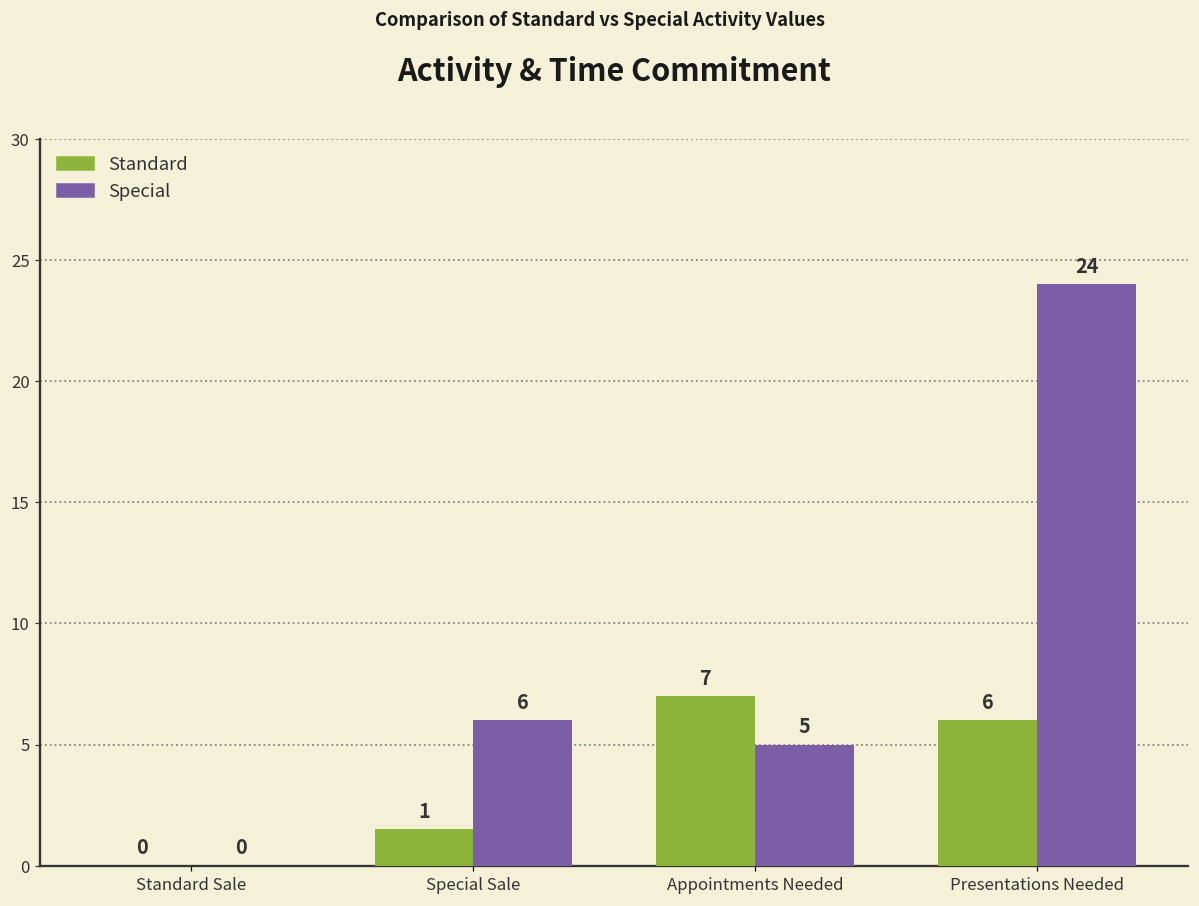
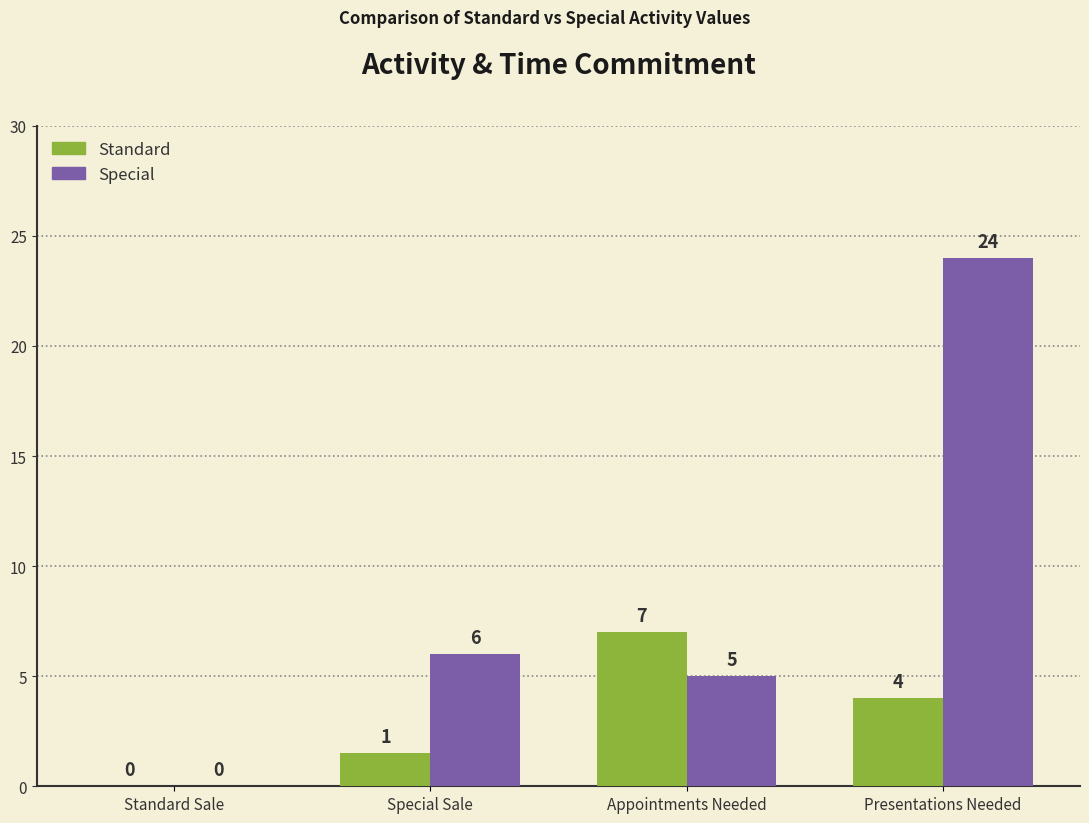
Standard, Presentations Needed: 6 -> 4
